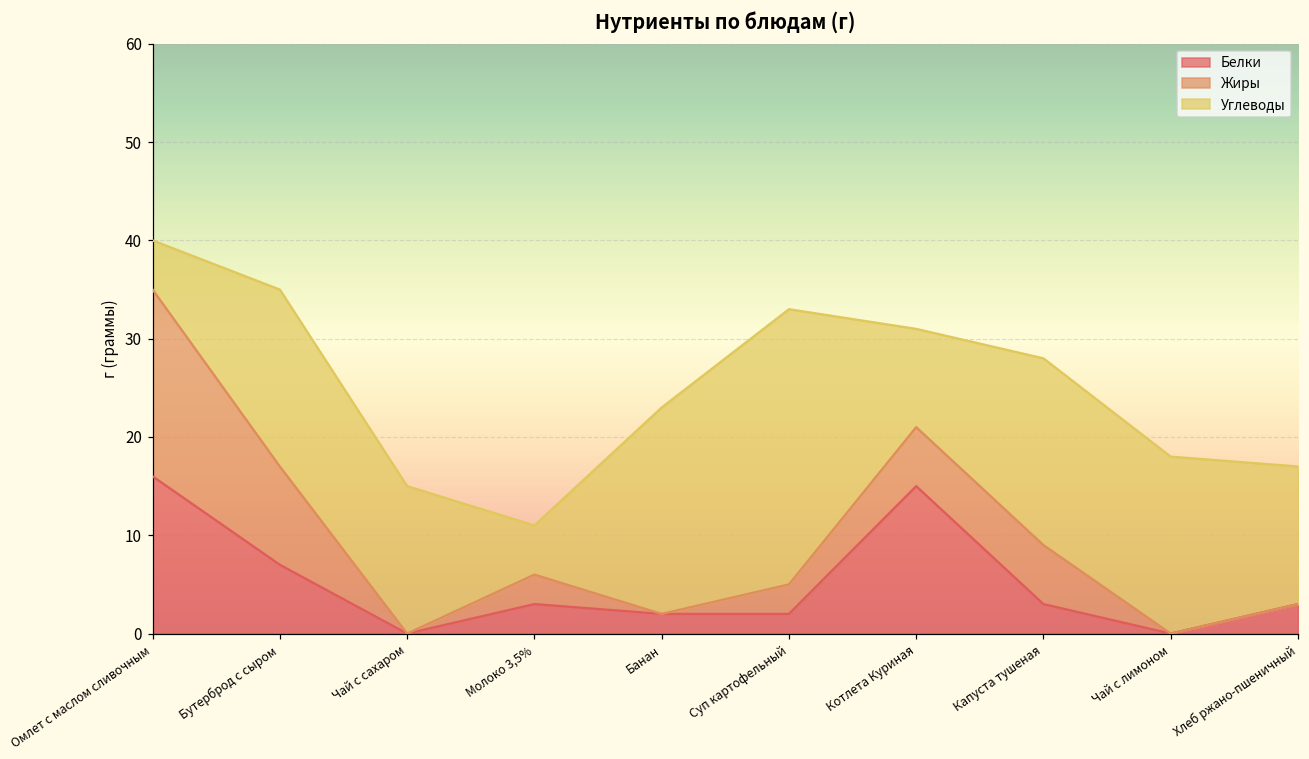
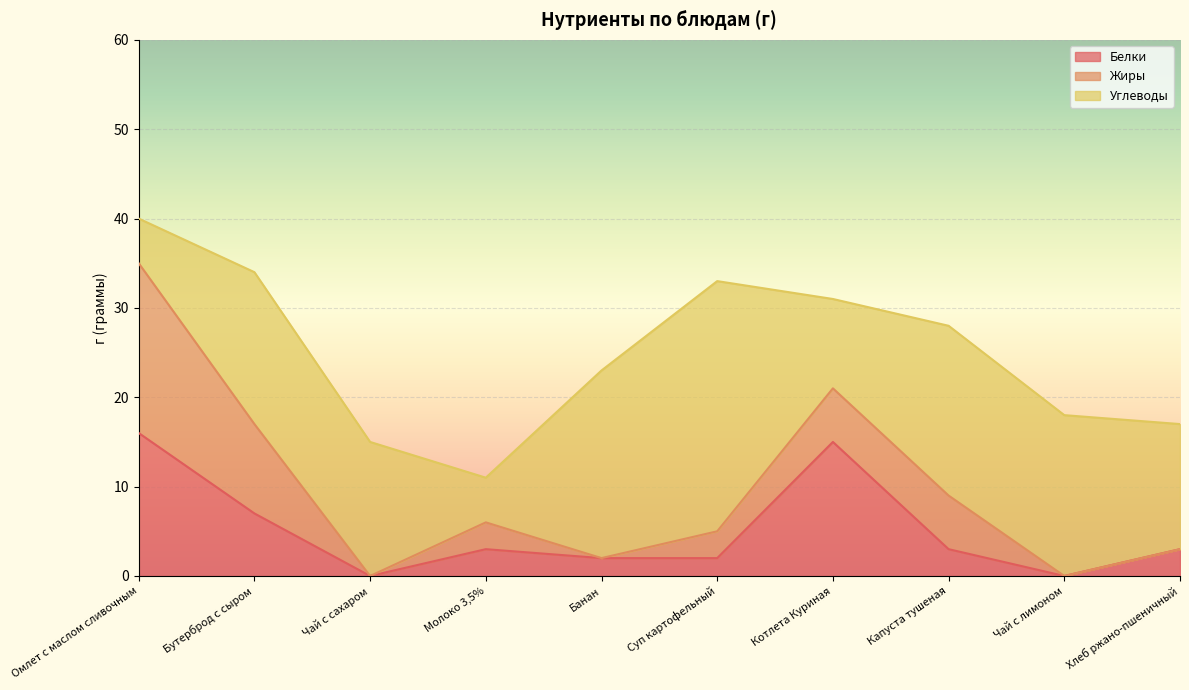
Углеводы, Бутерброд с сыром: 18 -> 17
